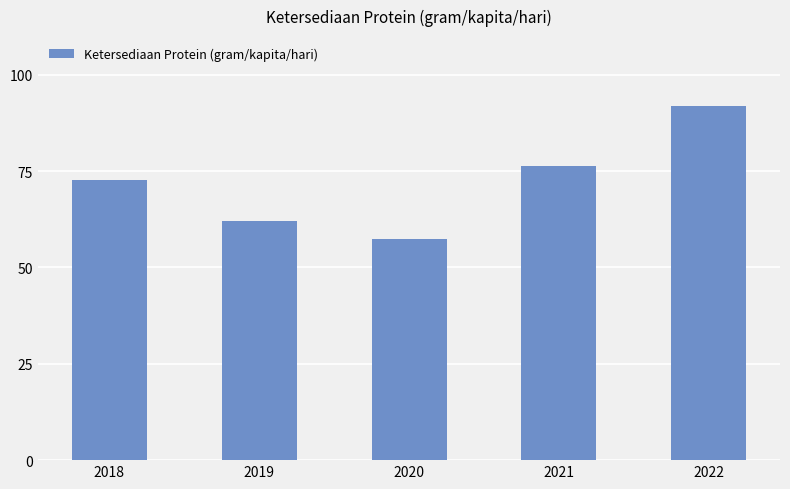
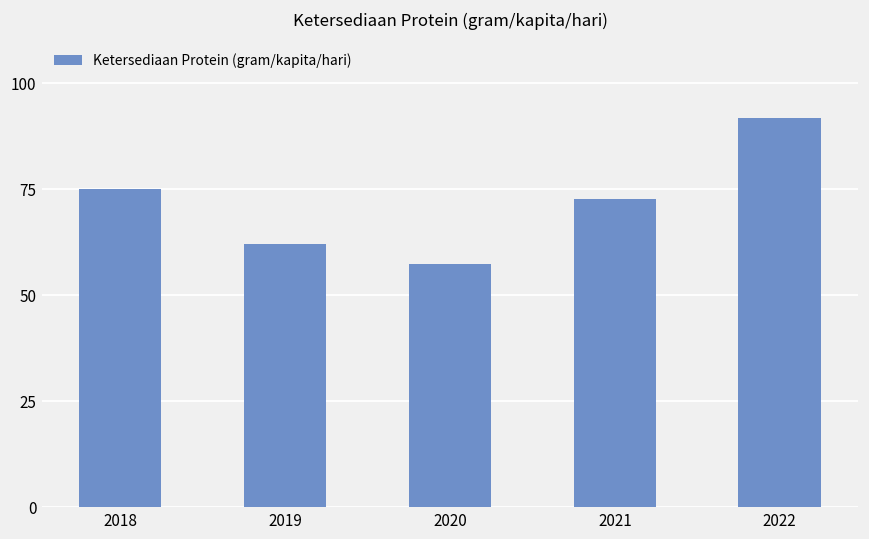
2018: 73 -> 75
2021: 76 -> 73
